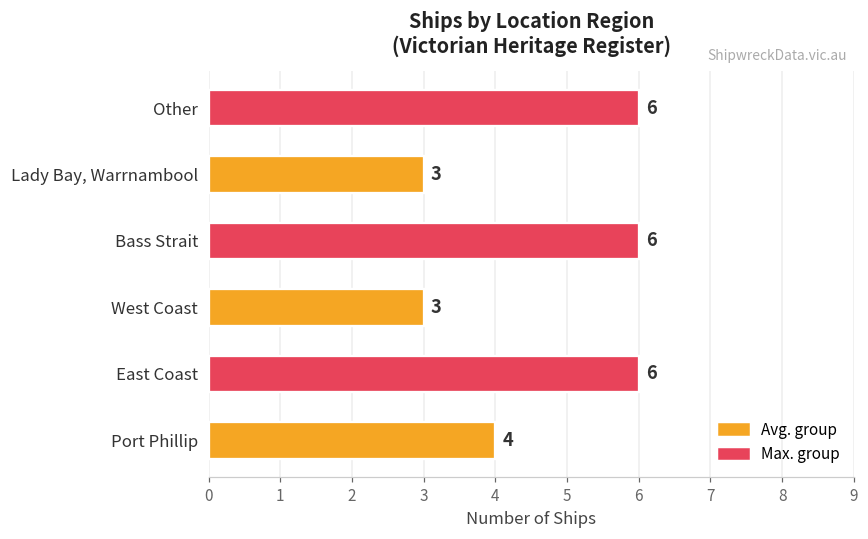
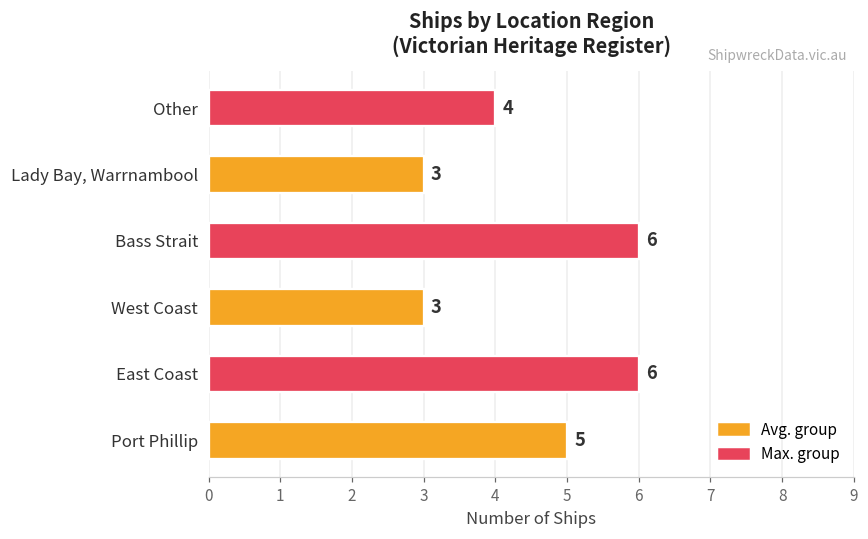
Other: 6 -> 4
Port Phillip: 4 -> 5
